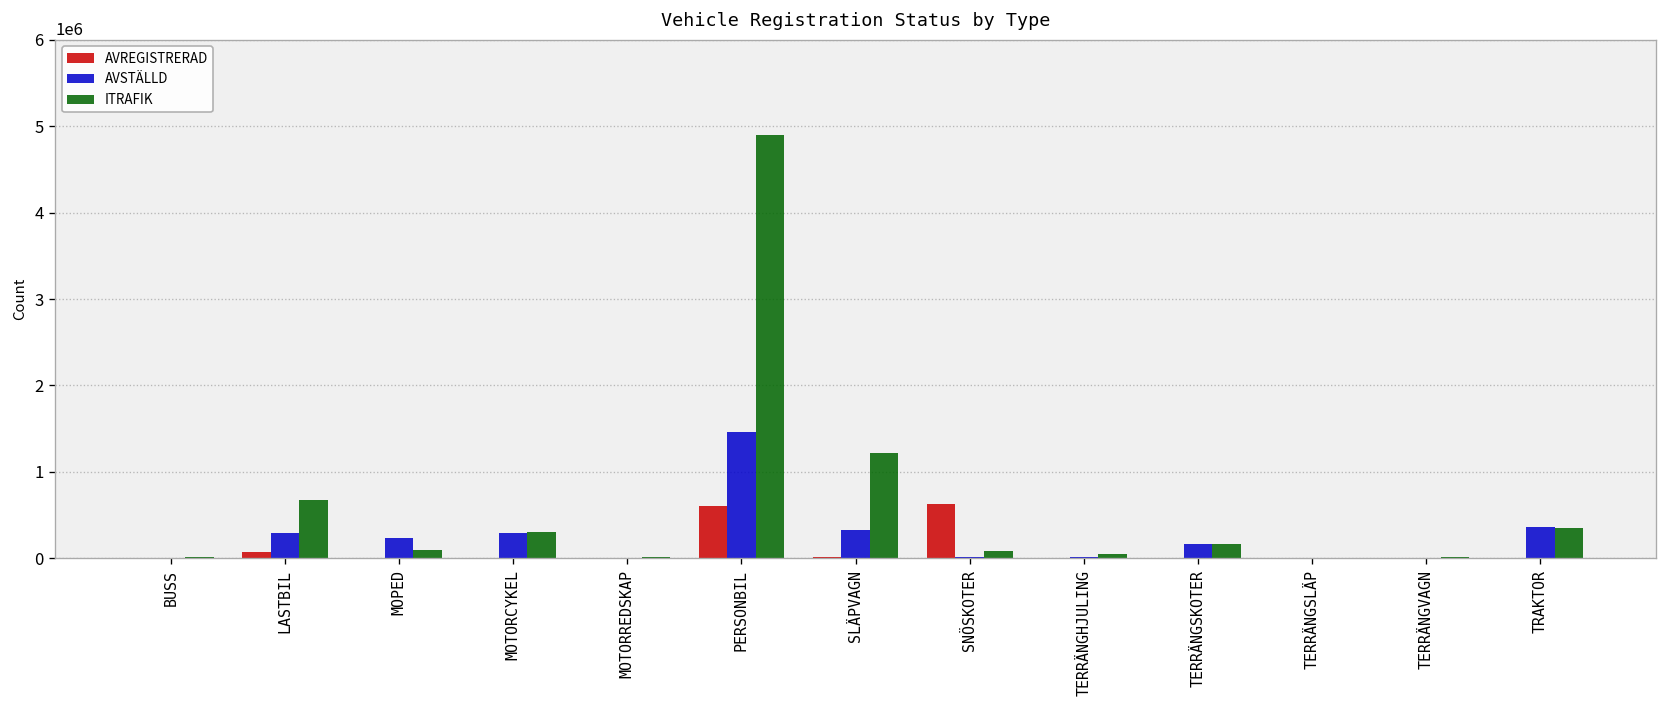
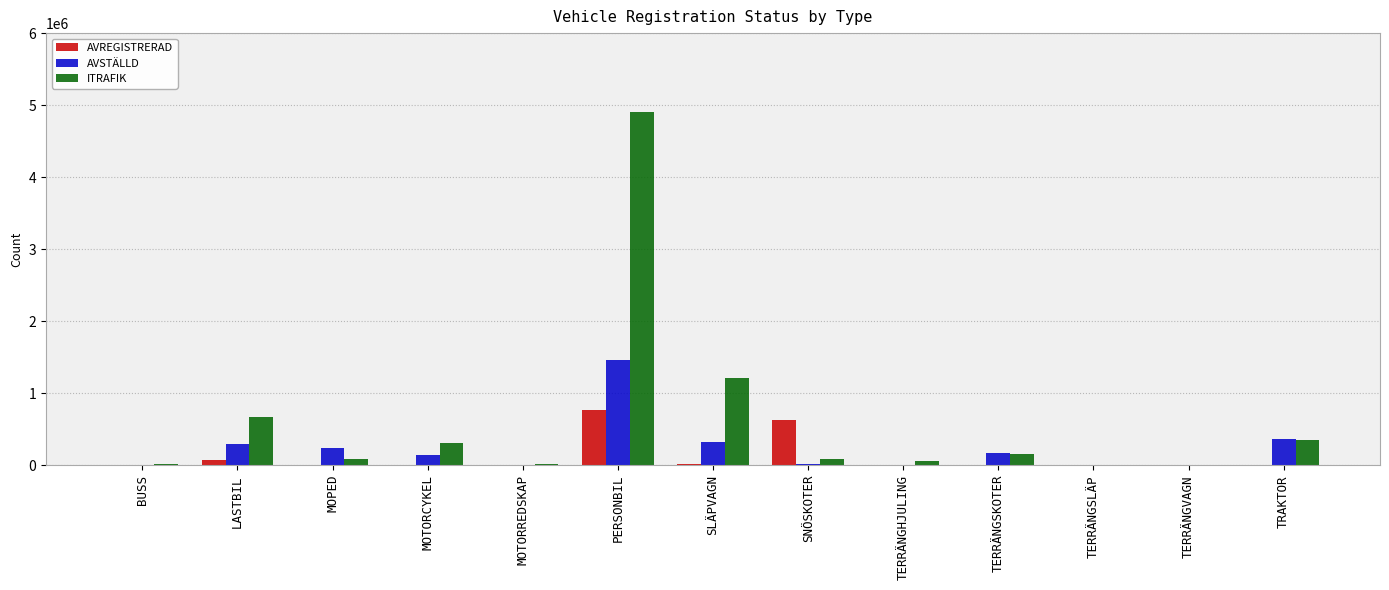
AVSTÄLLD, MOTORCYKEL: 300000 -> 100000
AVREGISTRERAD, PERSONBIL: 600000 -> 800000
